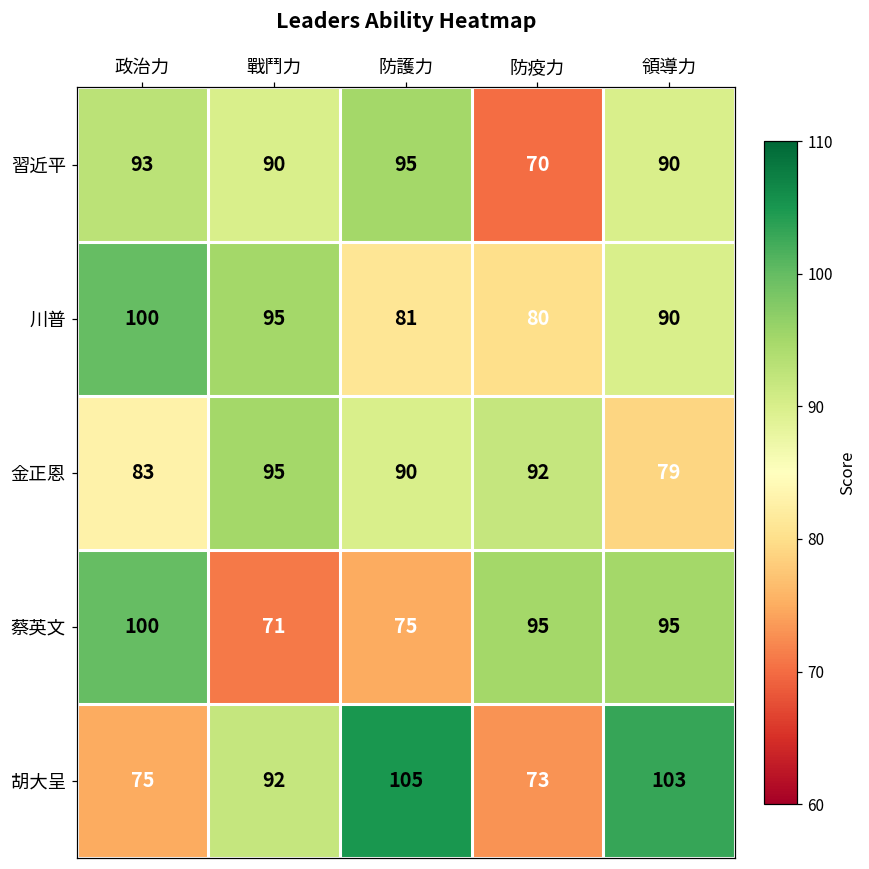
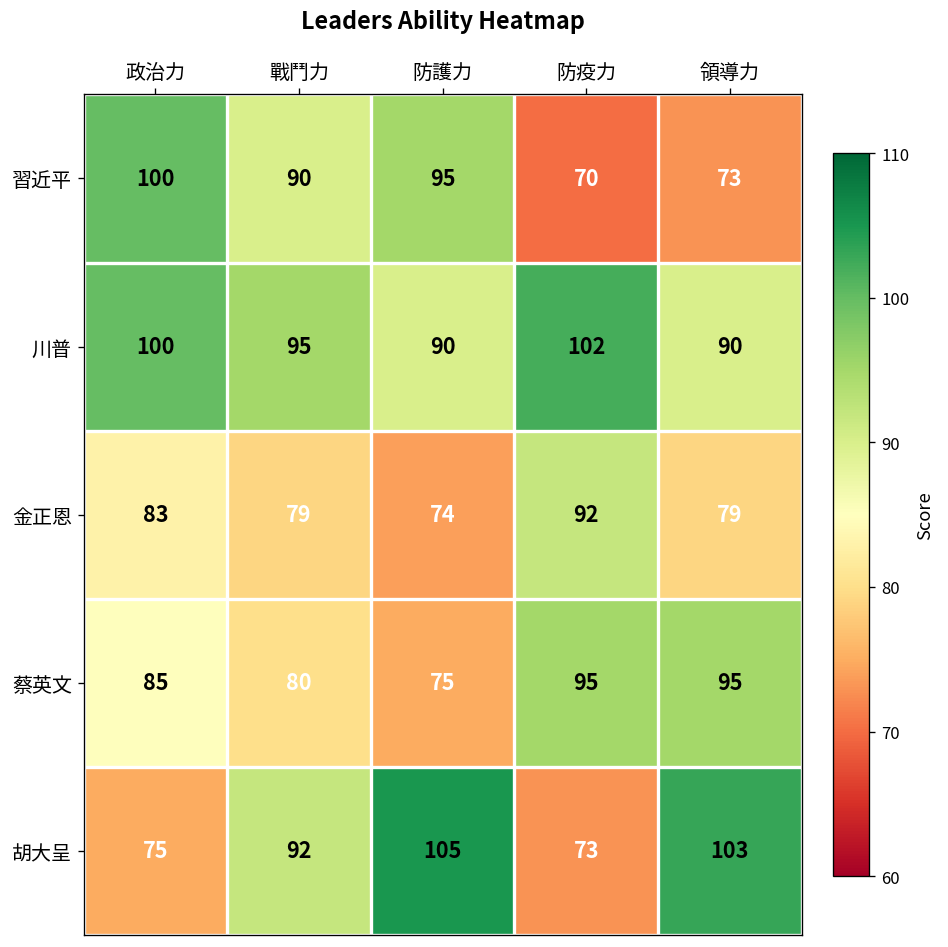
習近平, 政治力: 93 -> 100
習近平, 領導力: 90 -> 73
川普, 防護力: 81 -> 90
川普, 防疫力: 80 -> 102
金正恩, 戰鬥力: 95 -> 79
金正恩, 防護力: 90 -> 74
蔡英文, 政治力: 100 -> 85
蔡英文, 戰鬥力: 71 -> 80
